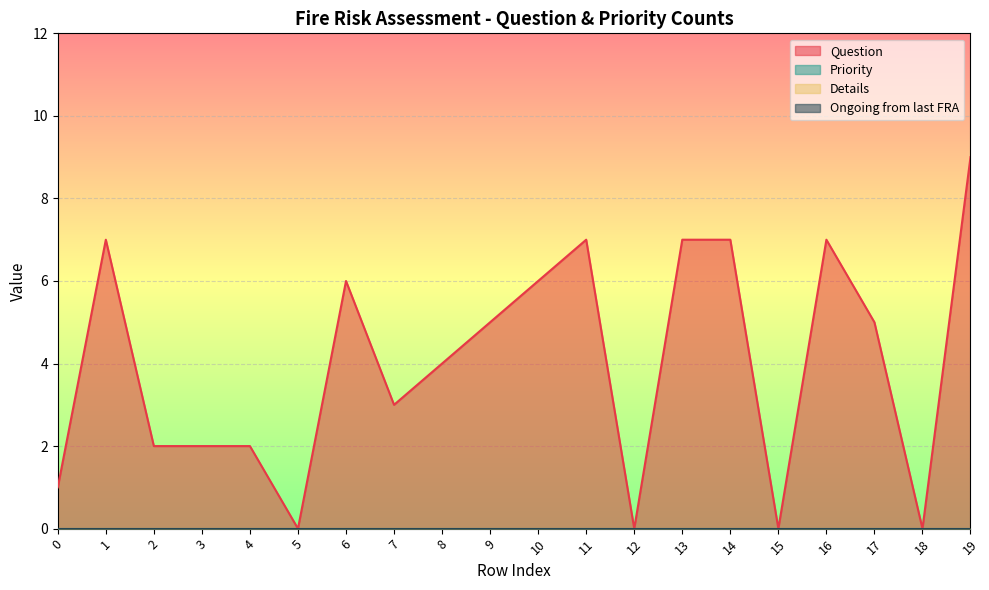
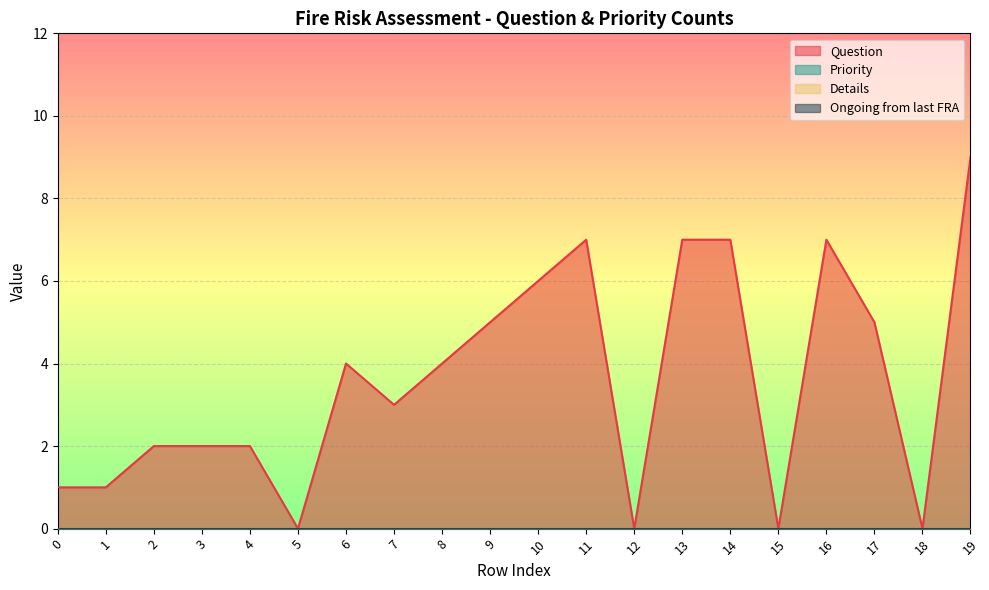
Question, 1: 7 -> 1
Question, 6: 6 -> 4
